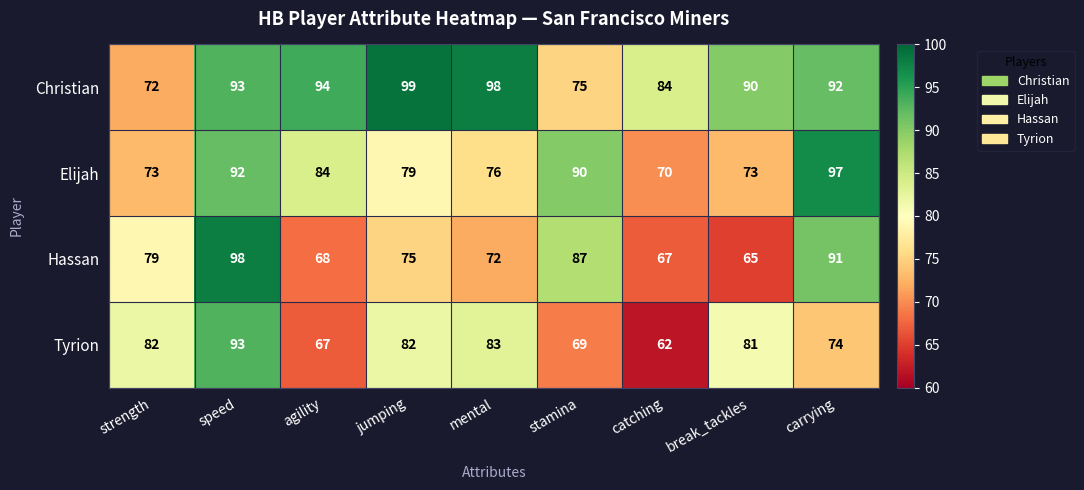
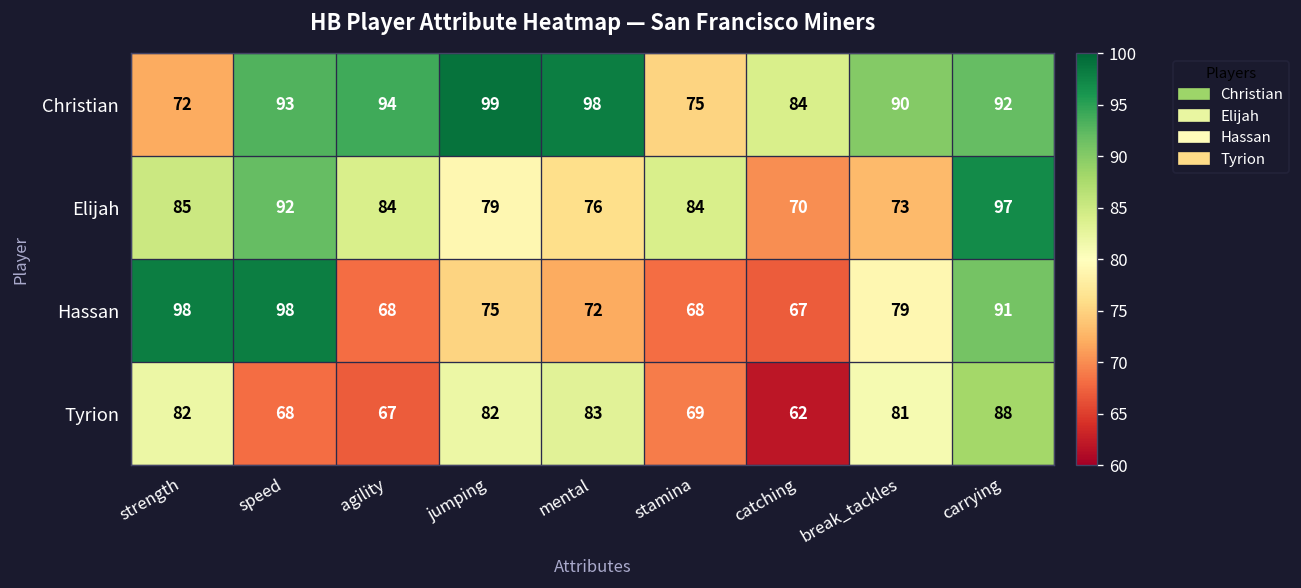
Elijah, strength: 73 -> 85
Elijah, stamina: 90 -> 84
Hassan, strength: 79 -> 98
Hassan, stamina: 87 -> 68
Hassan, break_tackles: 65 -> 79
Tyrion, speed: 93 -> 68
Tyrion, carrying: 74 -> 88
